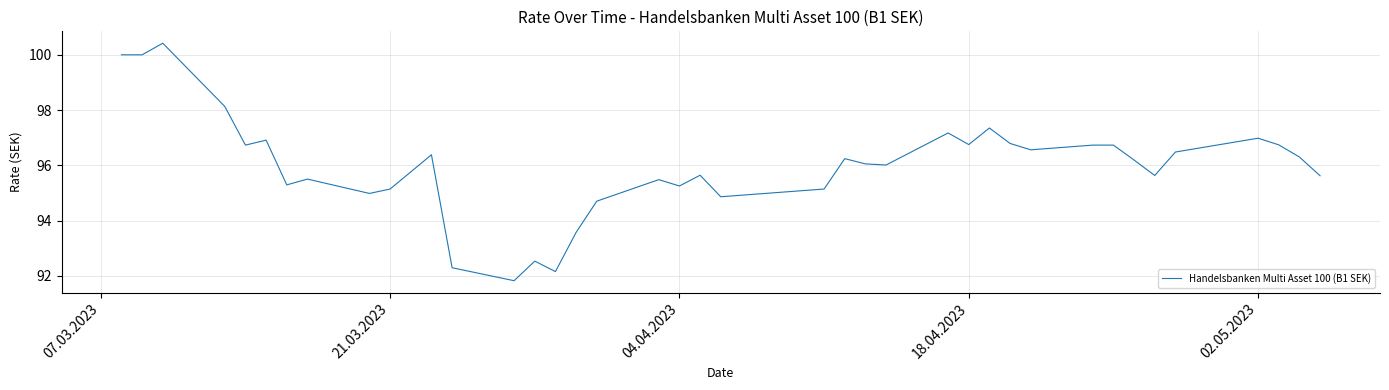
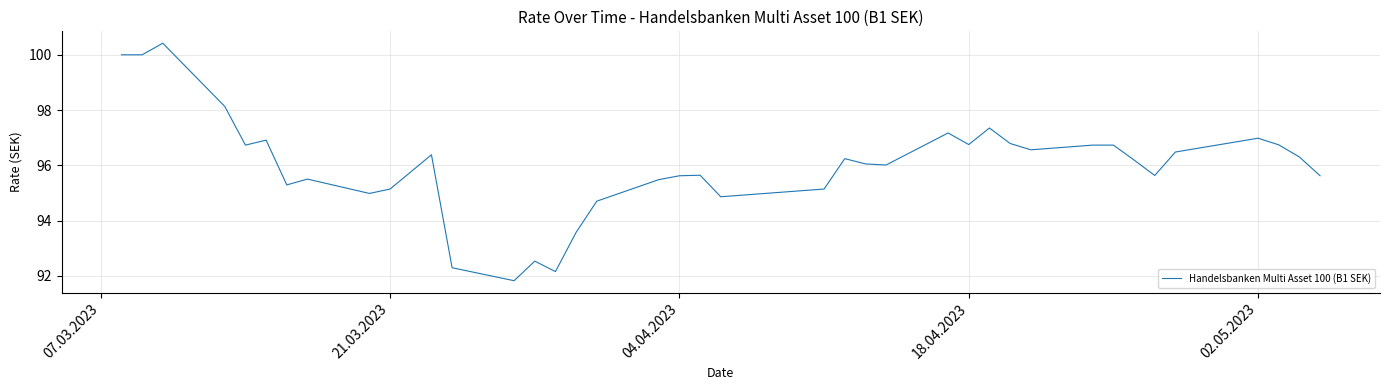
04.04.2023: 95.3 -> 95.6
